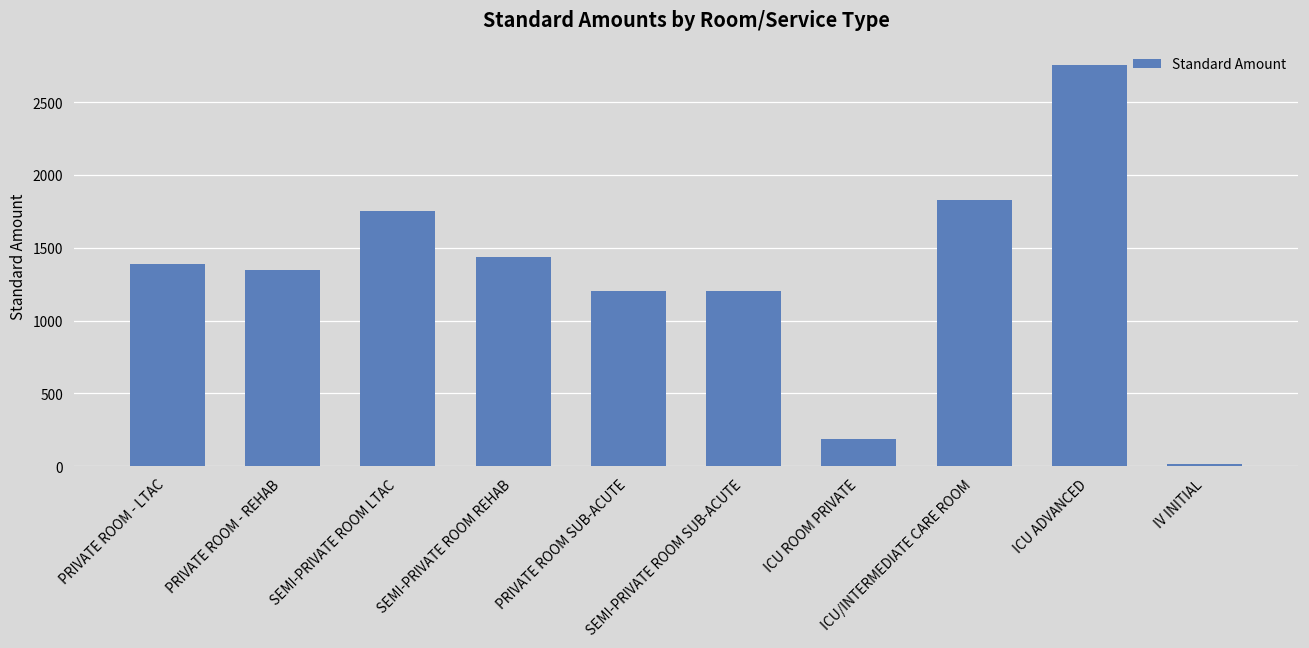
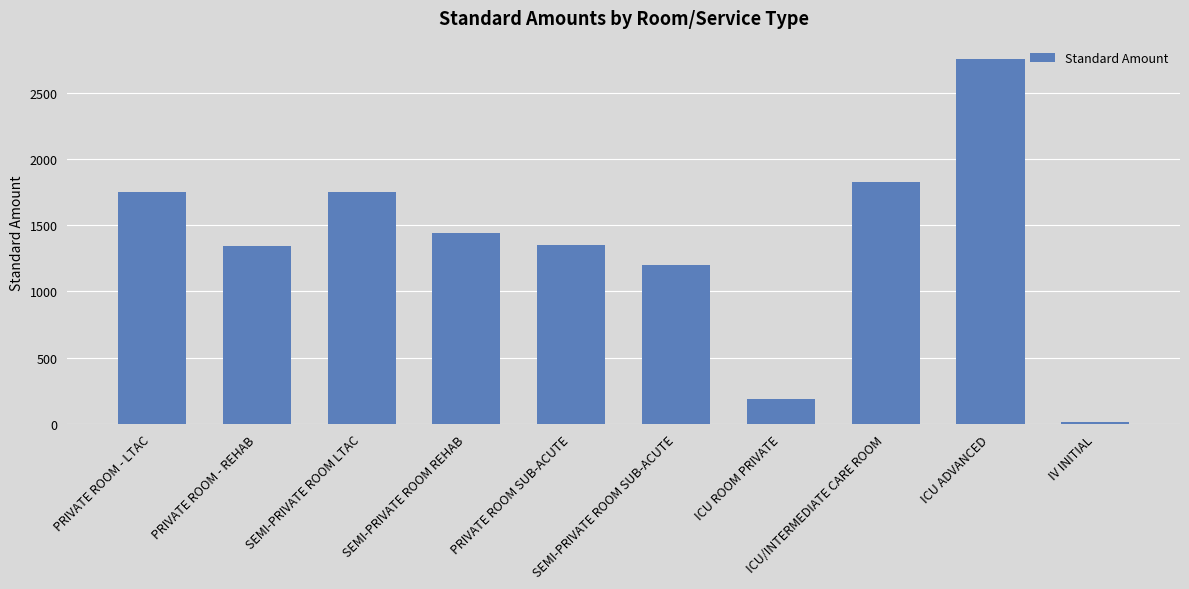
PRIVATE ROOM - LTAC: 1390 -> 1750
PRIVATE ROOM SUB-ACUTE: 1200 -> 1350
